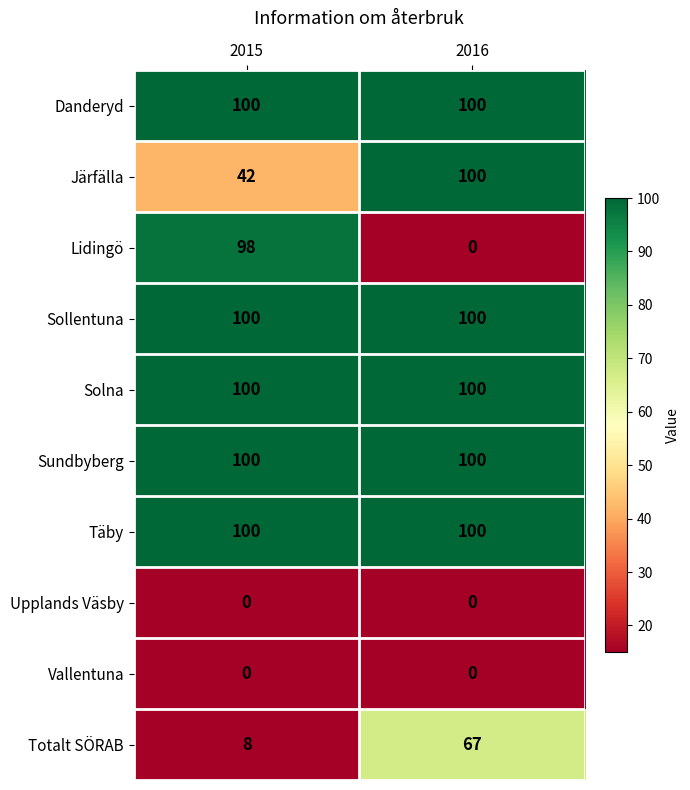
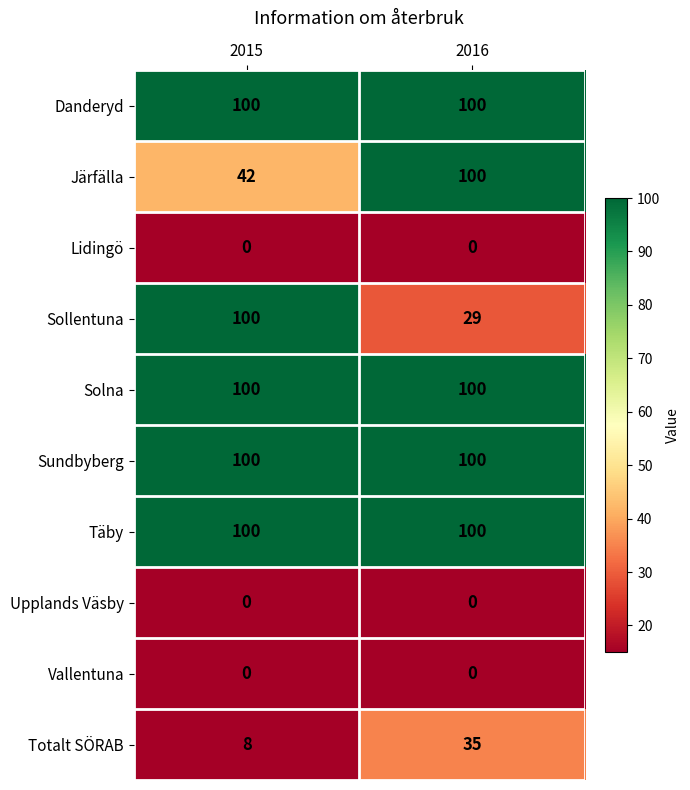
Lidingö, 2015: 98 -> 0
Sollentuna, 2016: 100 -> 29
Totalt SÖRAB, 2016: 67 -> 35
